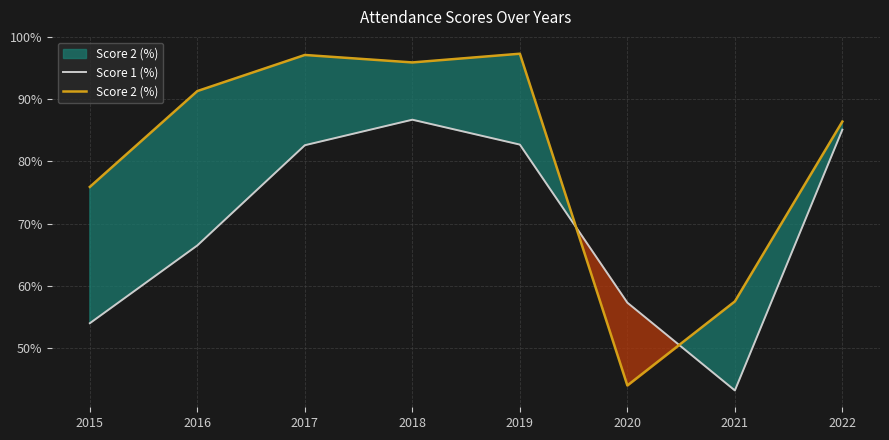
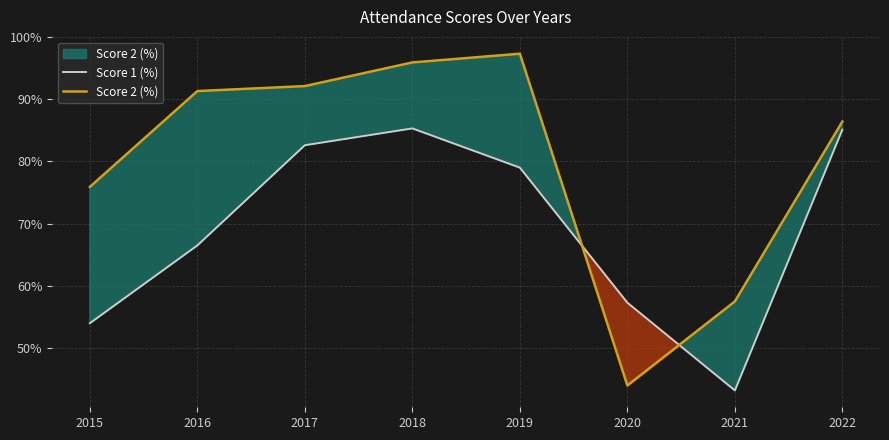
Score 2 (%), 2017: 97% -> 92%
Score 1 (%), 2018: 87% -> 85%
Score 1 (%), 2019: 83% -> 79%
